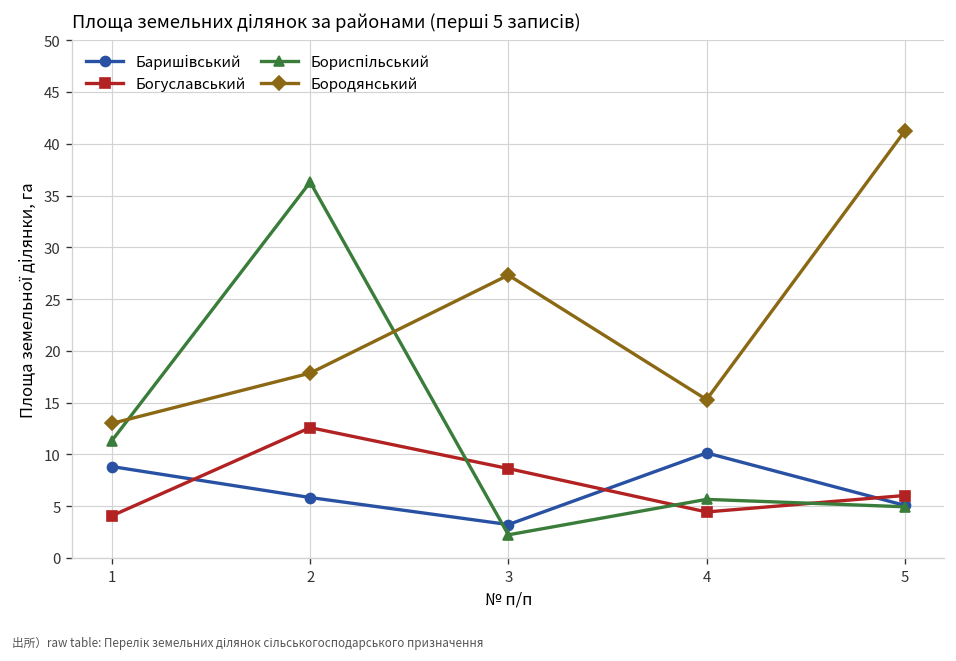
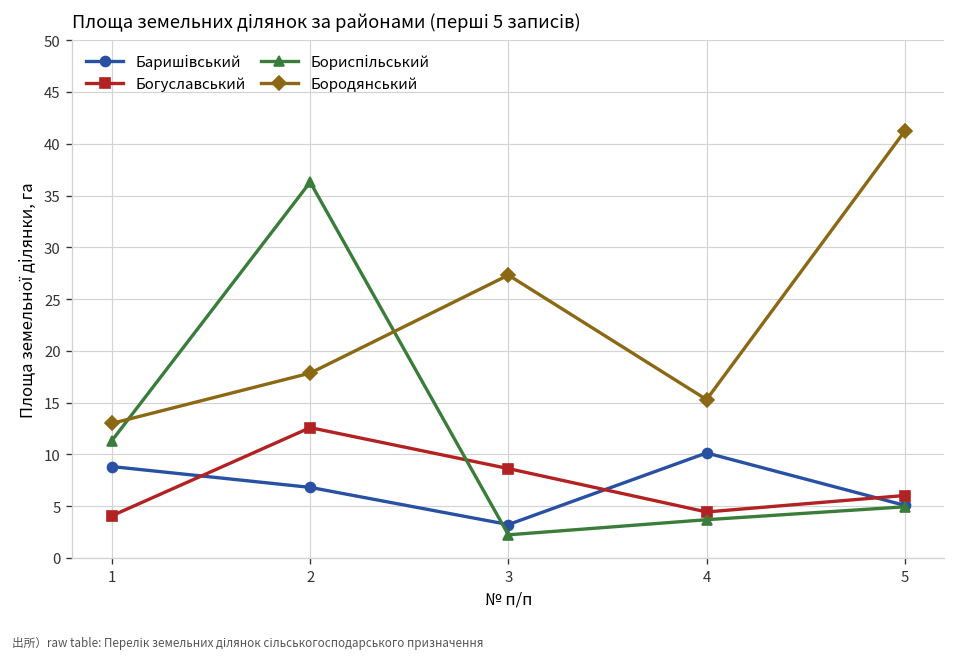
Баришівський, 2: 6 -> 7
Бориспільський, 4: 6 -> 4
